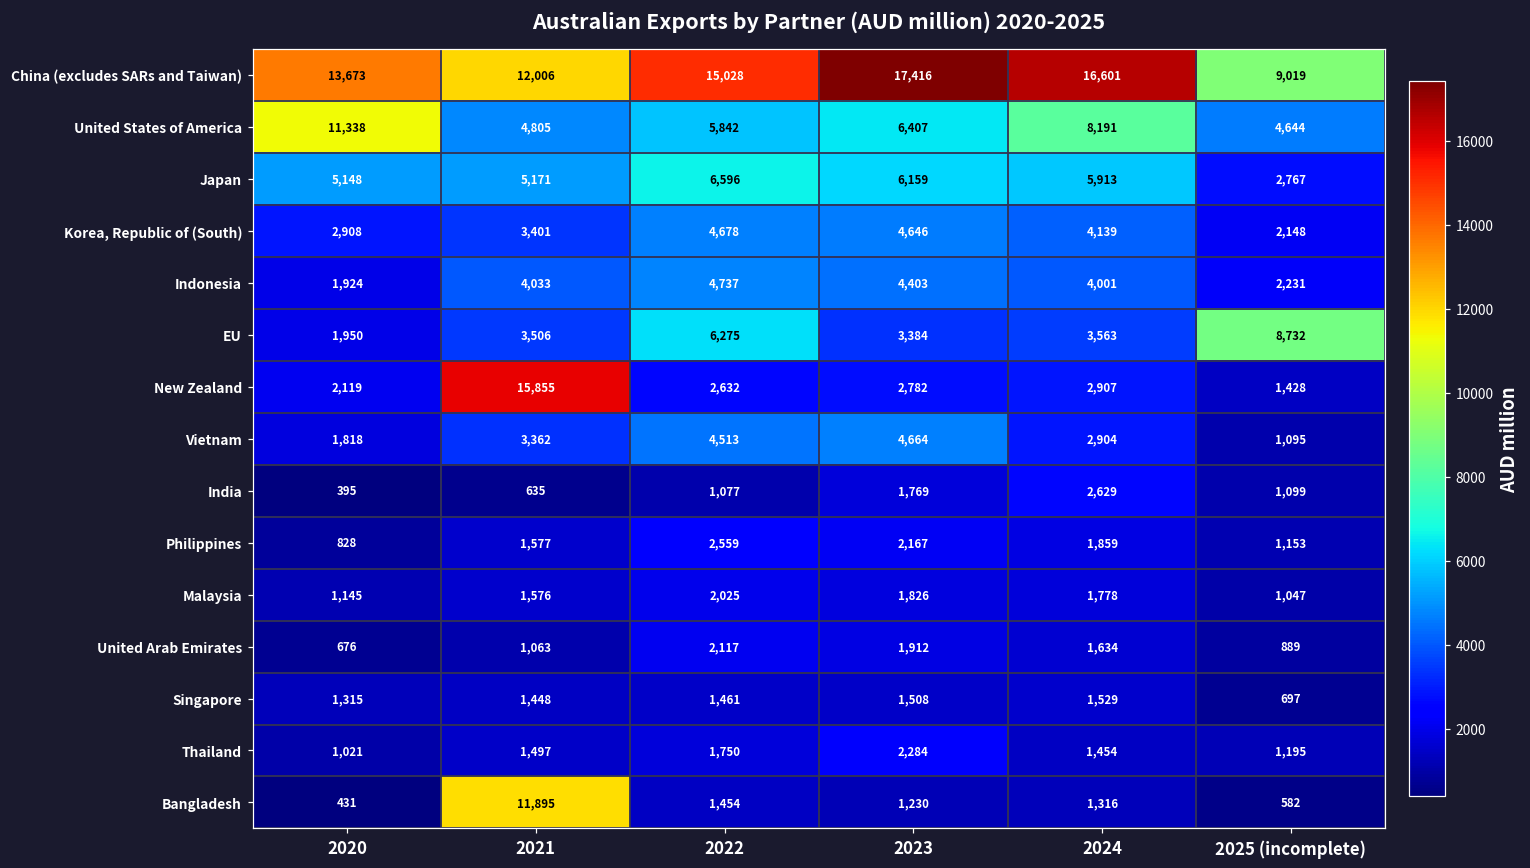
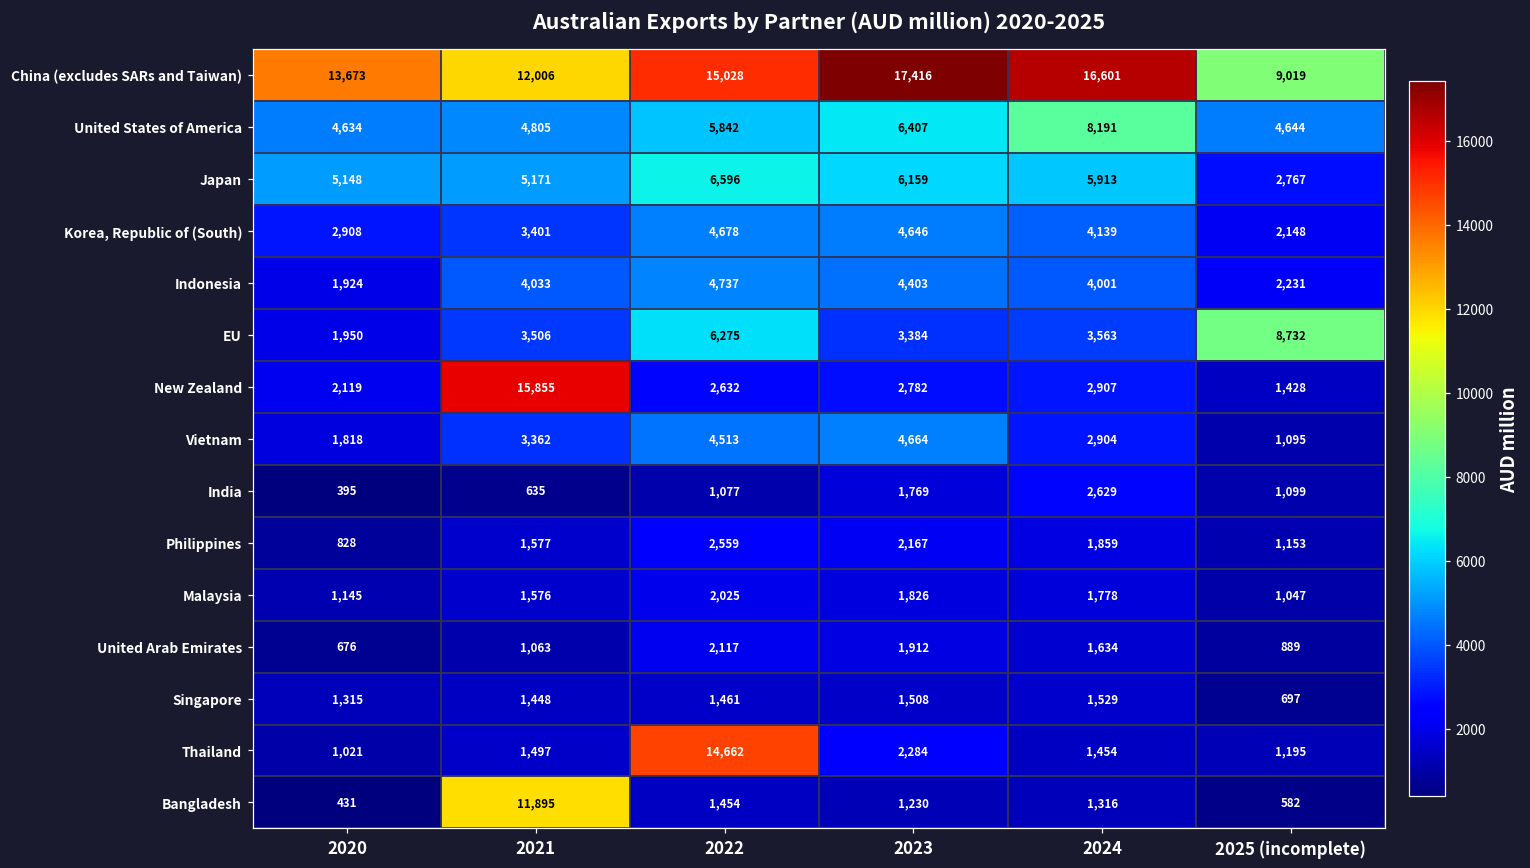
United States of America, 2020: 11,338 -> 4,634
Thailand, 2022: 1,750 -> 14,662
